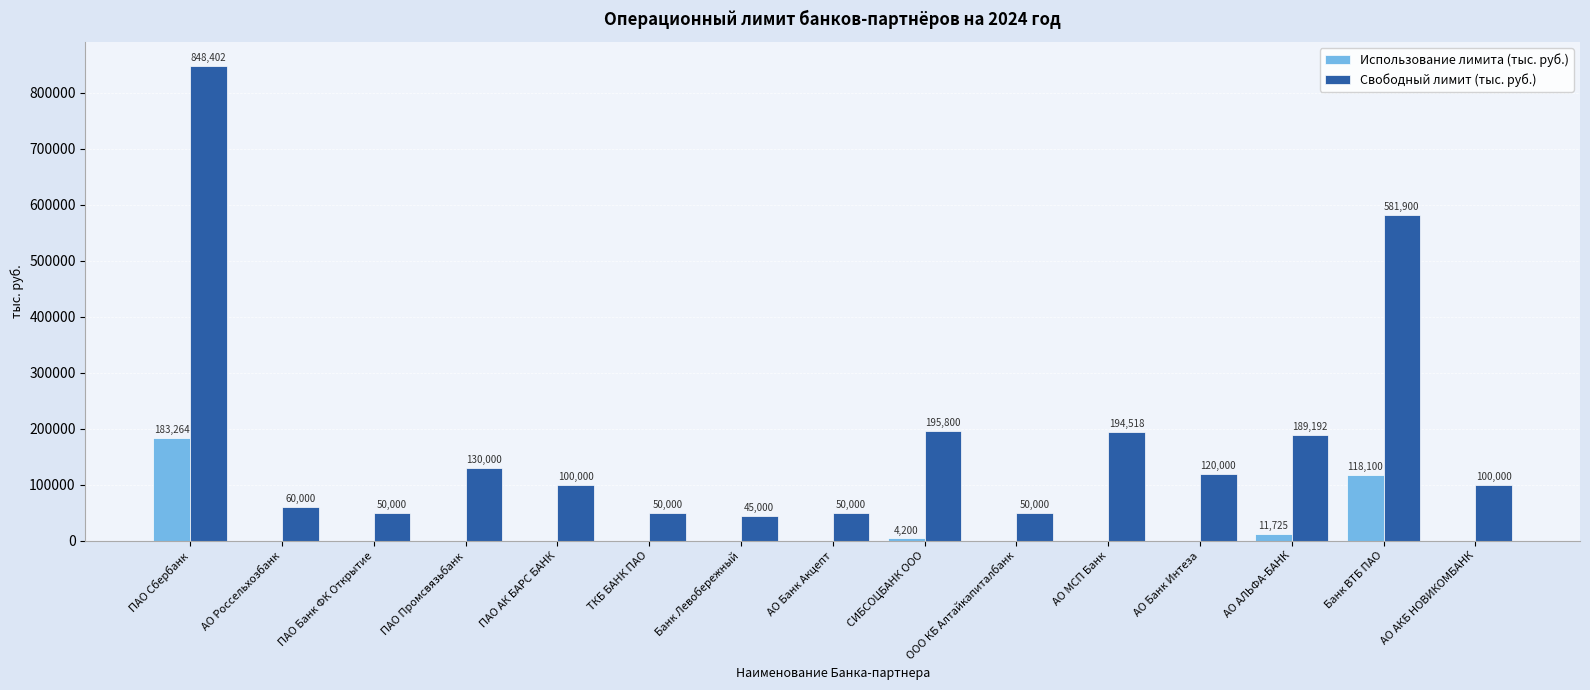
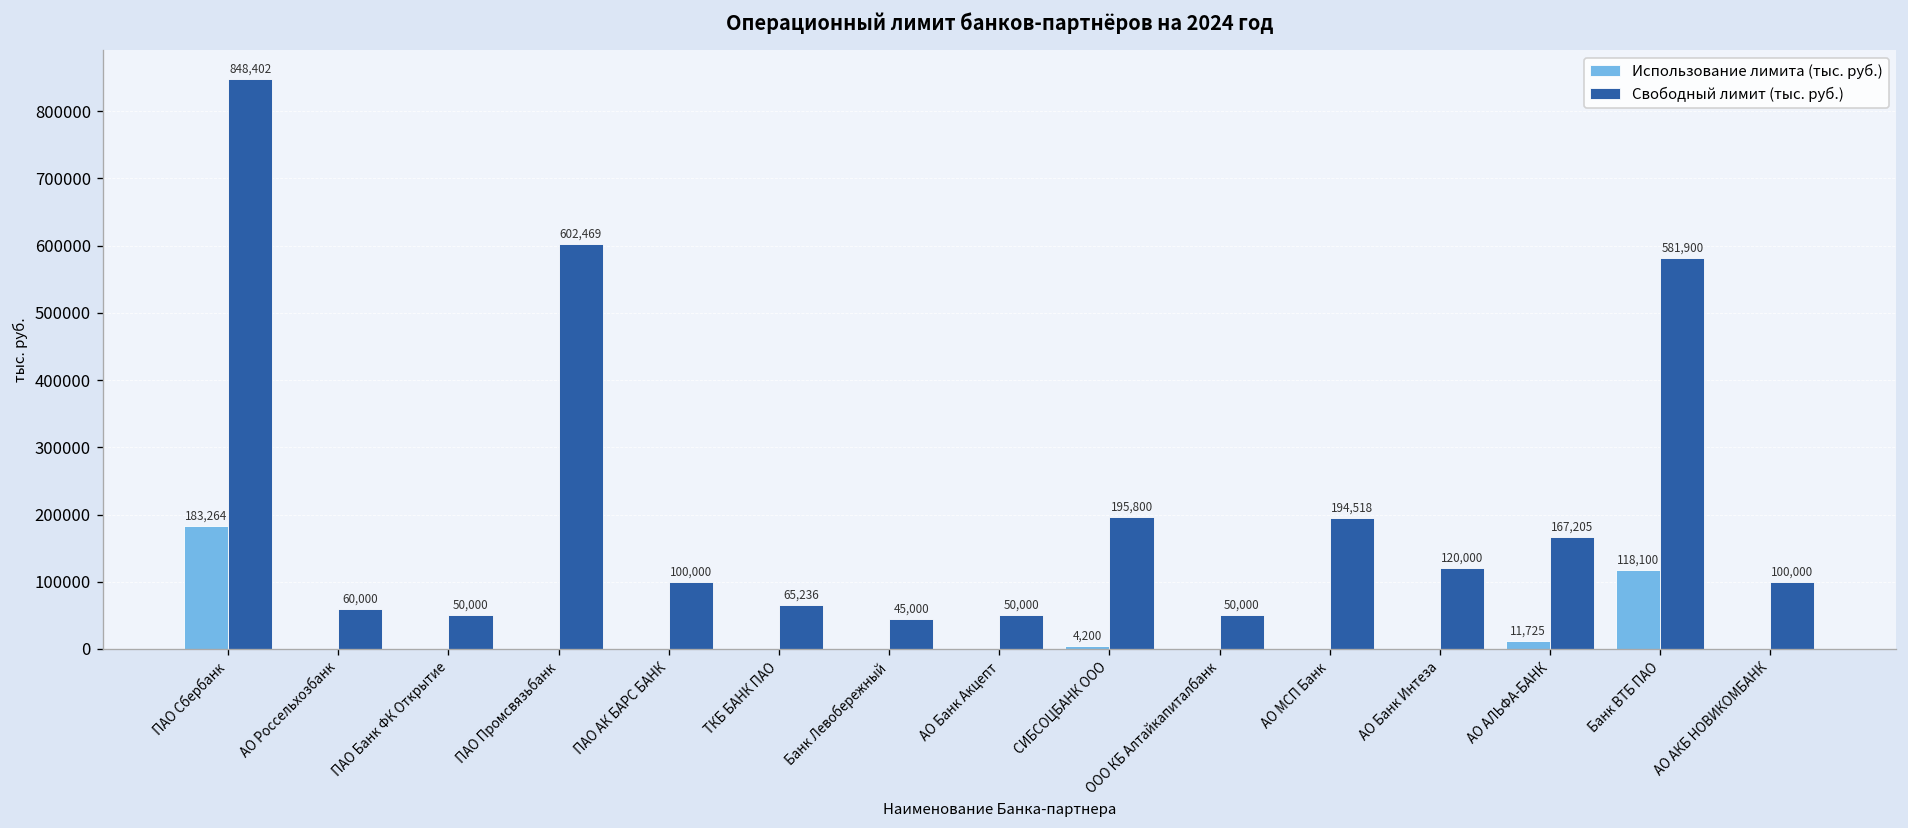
Свободный лимит (тыс. руб.), ПАО Промсвязьбанк: 130,000 -> 602,469
Свободный лимит (тыс. руб.), ТКБ БАНК ПАО: 50,000 -> 65,236
Свободный лимит (тыс. руб.), АО АЛЬФА-БАНК: 189,192 -> 167,205
